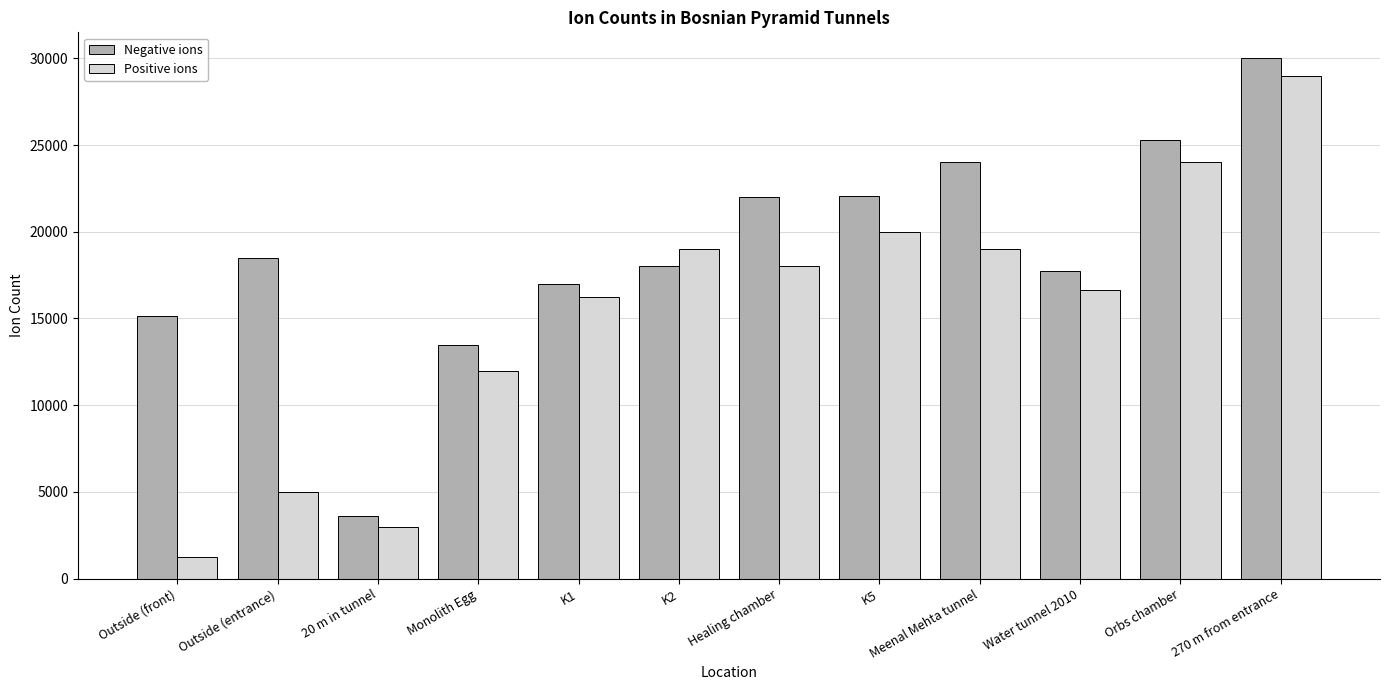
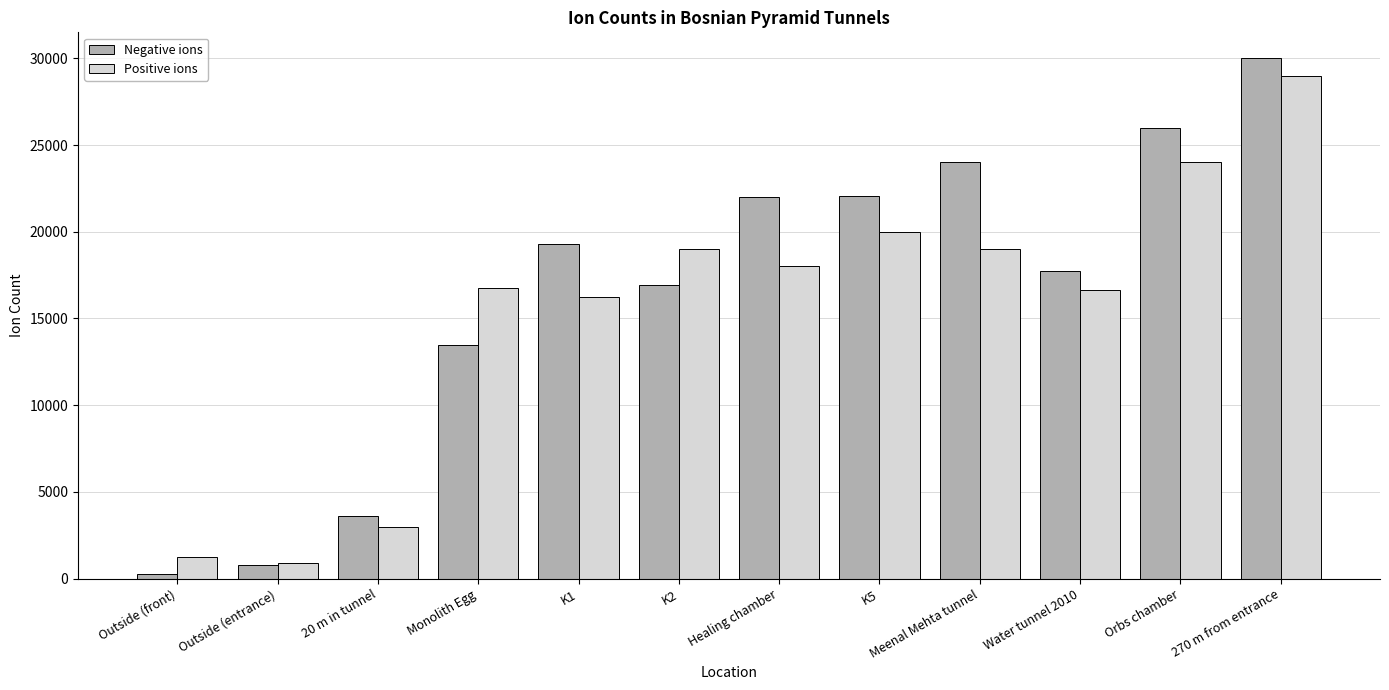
Negative ions, Outside (front): 15200 -> 300
Negative ions, Outside (entrance): 18500 -> 800
Positive ions, Outside (entrance): 5000 -> 900
Positive ions, Monolith Egg: 12000 -> 16700
Negative ions, K1: 17000 -> 19300
Negative ions, K2: 18000 -> 16900
Negative ions, Orbs chamber: 25300 -> 26000
